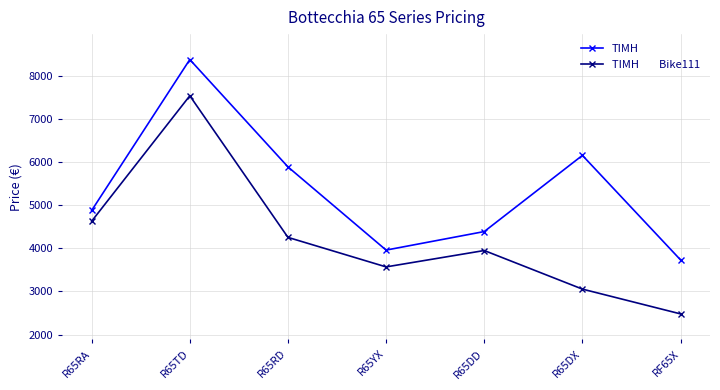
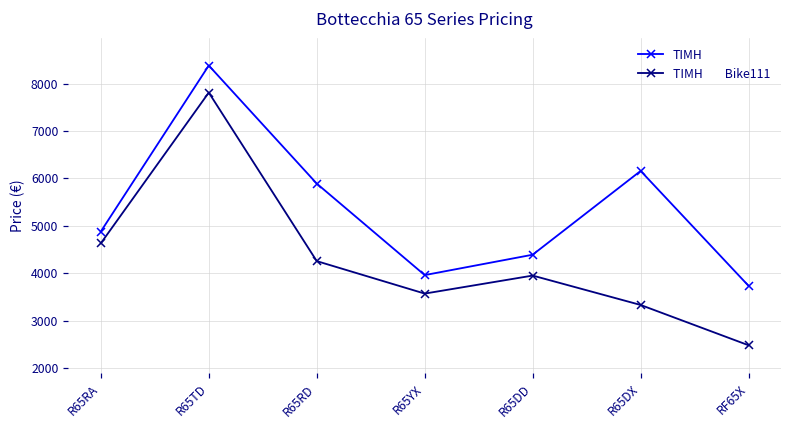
ΤΙΜΗ Bike111, R65TD: 7500 -> 7800
ΤΙΜΗ Bike111, R65DX: 3100 -> 3300
